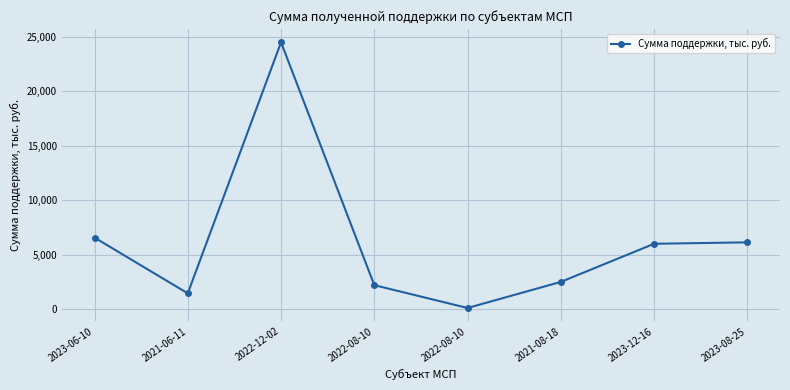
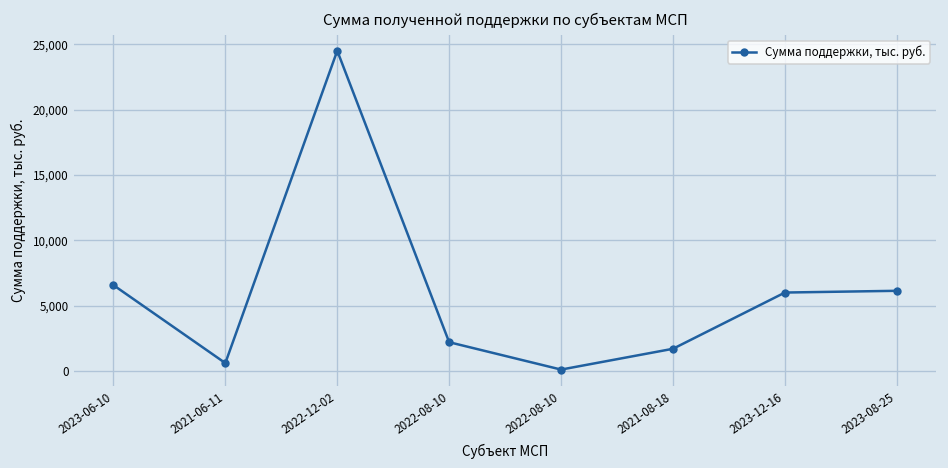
2021-06-11: 1,500 -> 600
2021-08-18: 2,500 -> 1,700
